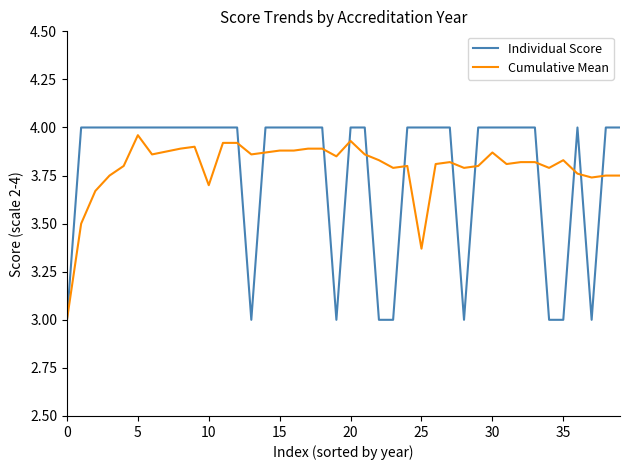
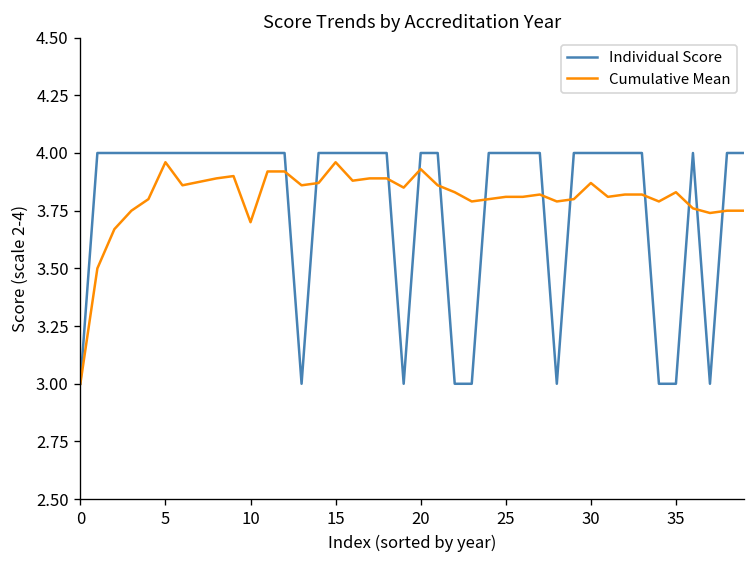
Cumulative Mean, 15: 3.88 -> 3.96
Cumulative Mean, 25: 3.37 -> 3.81
